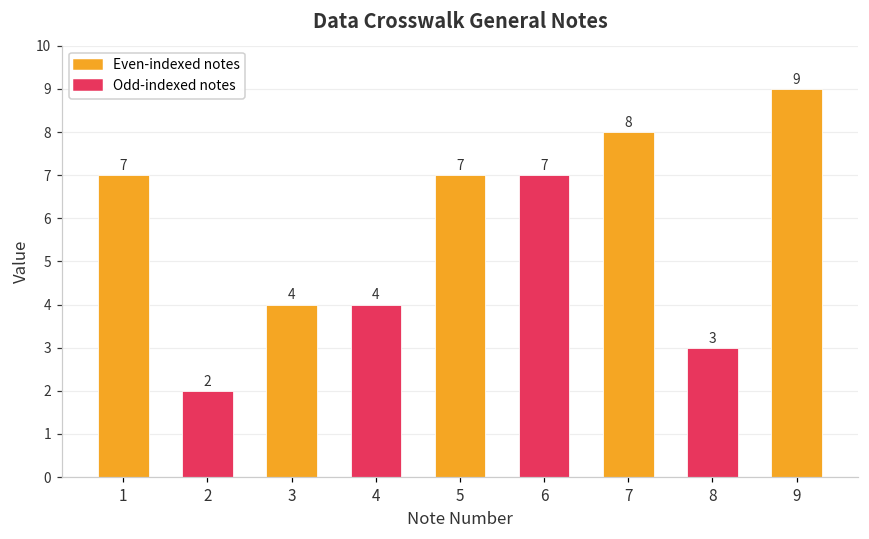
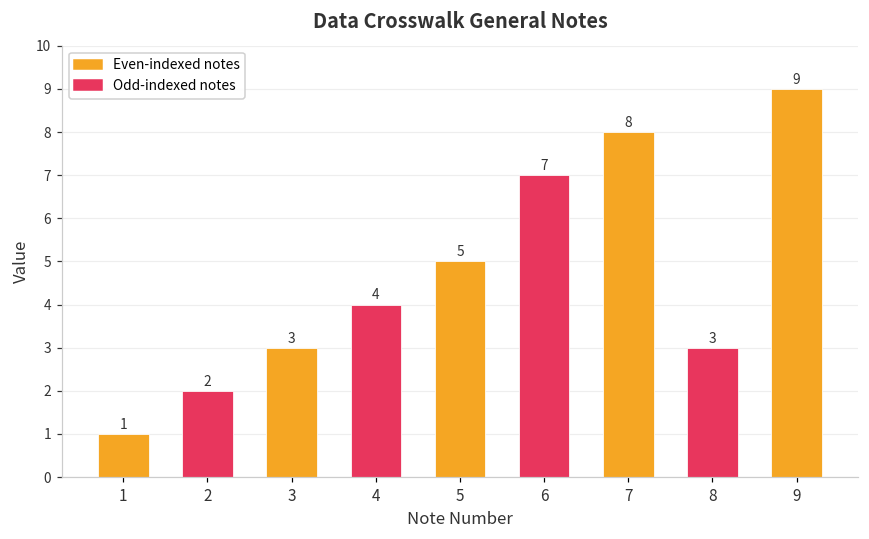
1: 7 -> 1
3: 4 -> 3
5: 7 -> 5
